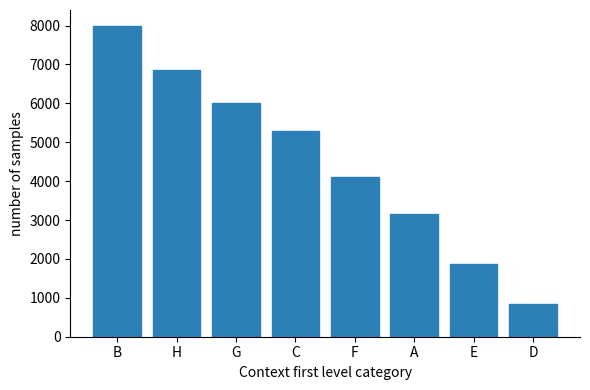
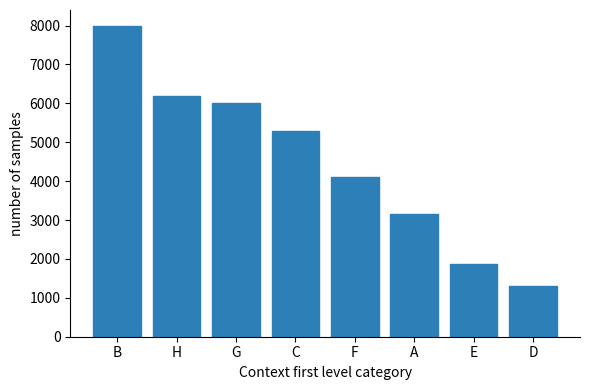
H: 6900 -> 6200
D: 800 -> 1300
